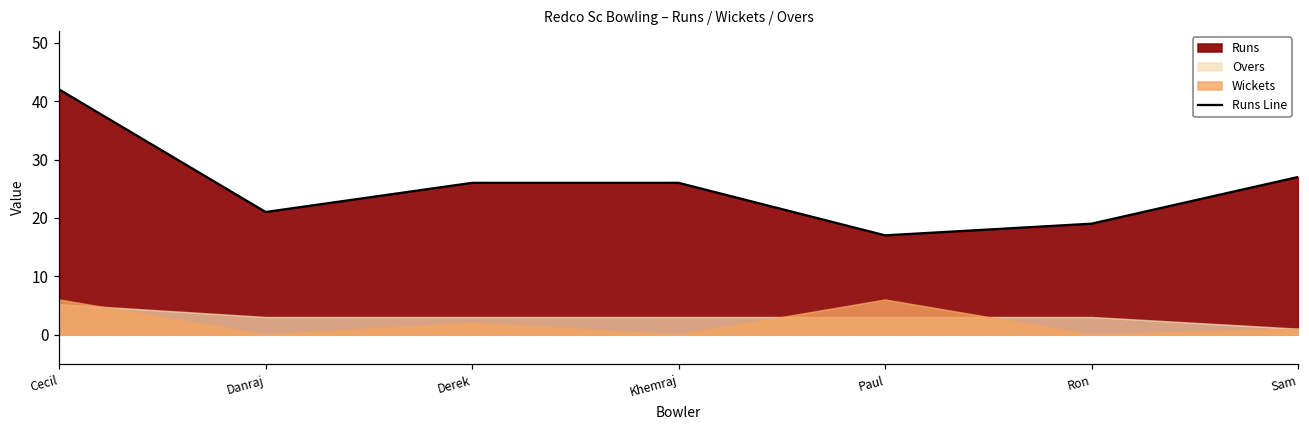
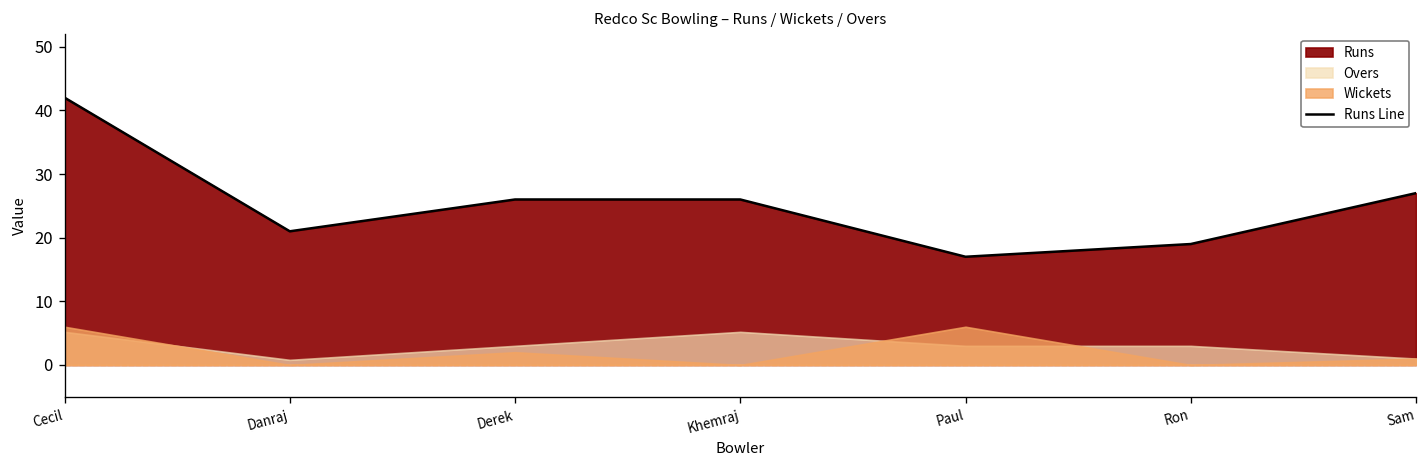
Overs, Danraj: 3 -> 1
Overs, Khemraj: 3 -> 5
